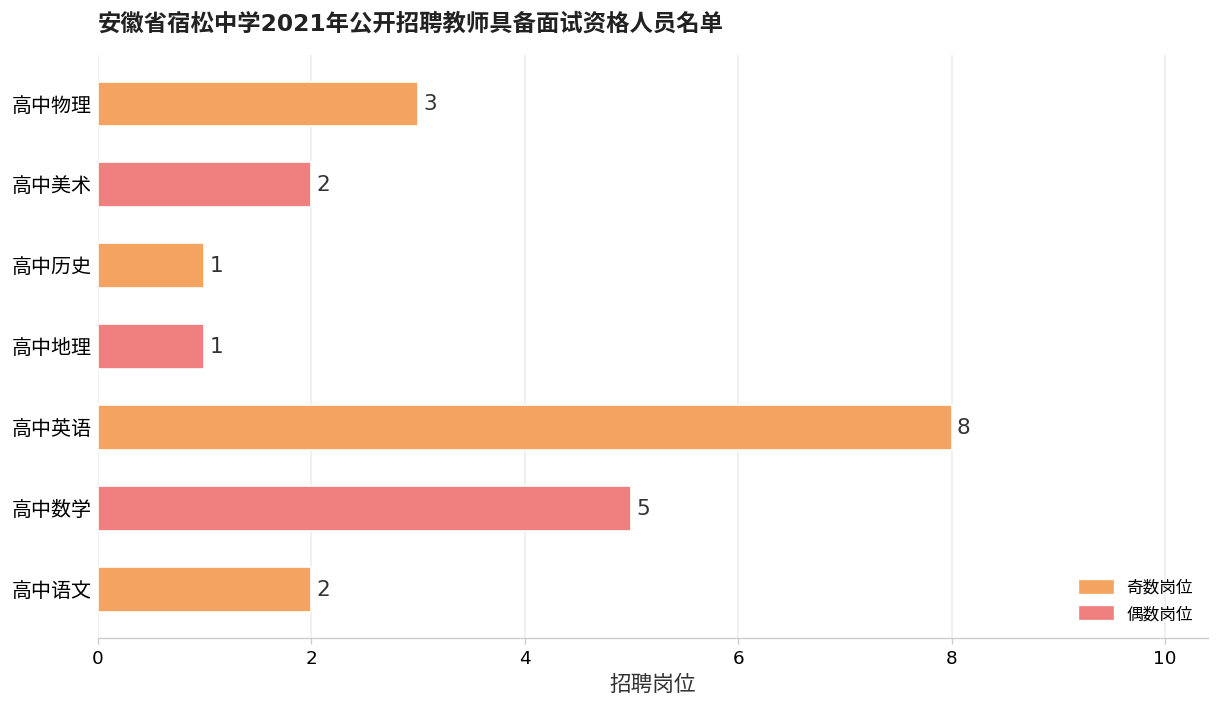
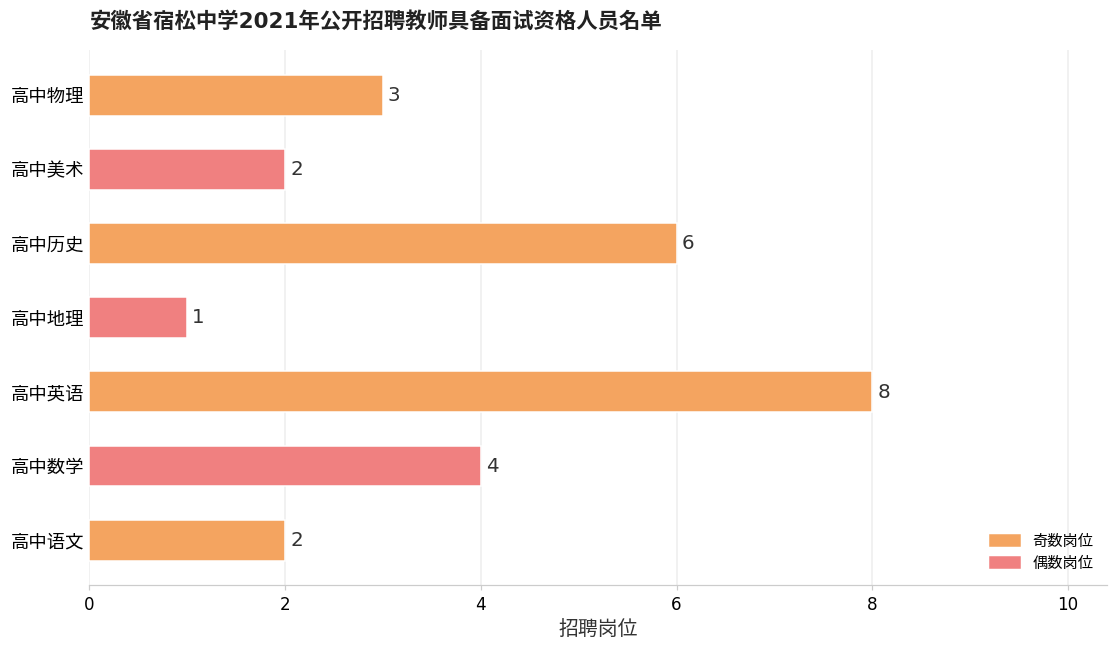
高中历史: 1 -> 6
高中数学: 5 -> 4
